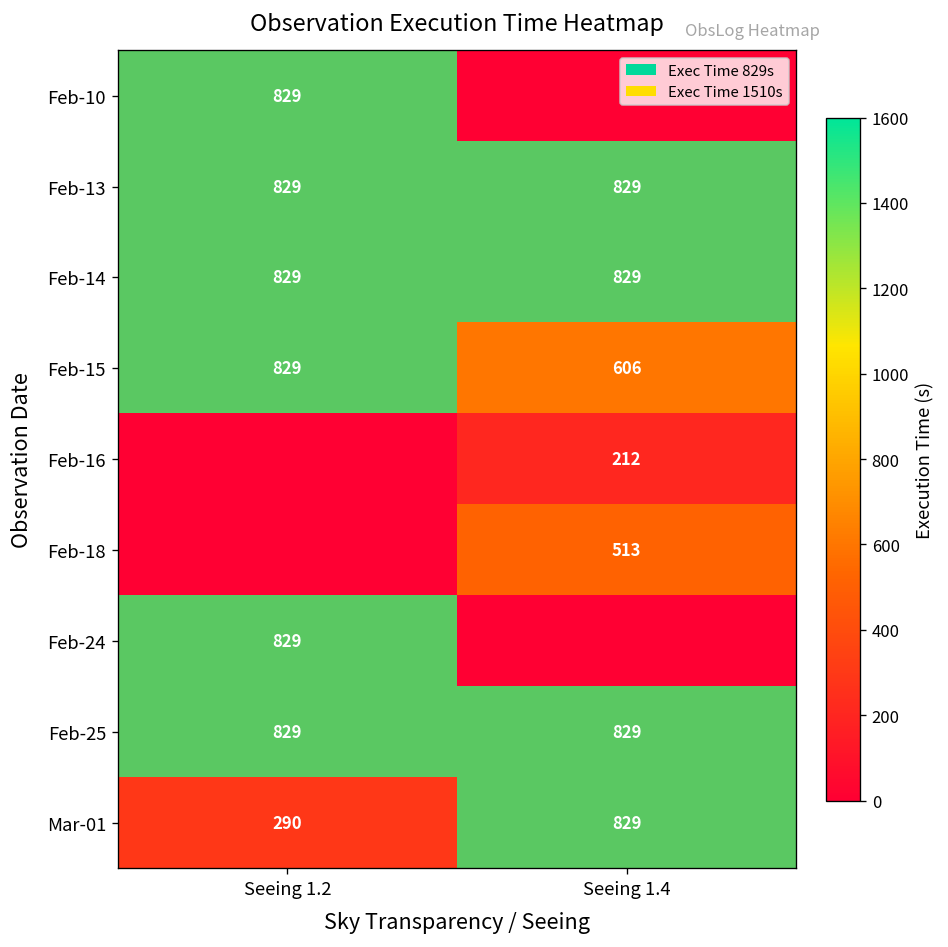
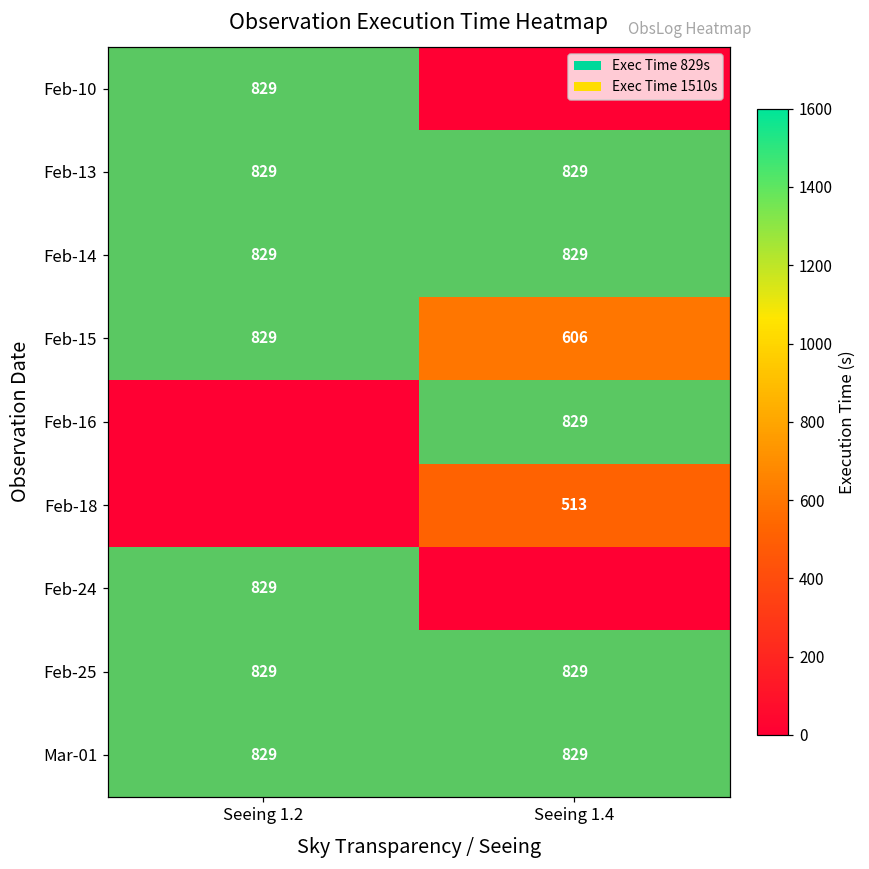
Feb-16, Seeing 1.4: 212 -> 829
Mar-01, Seeing 1.2: 290 -> 829
